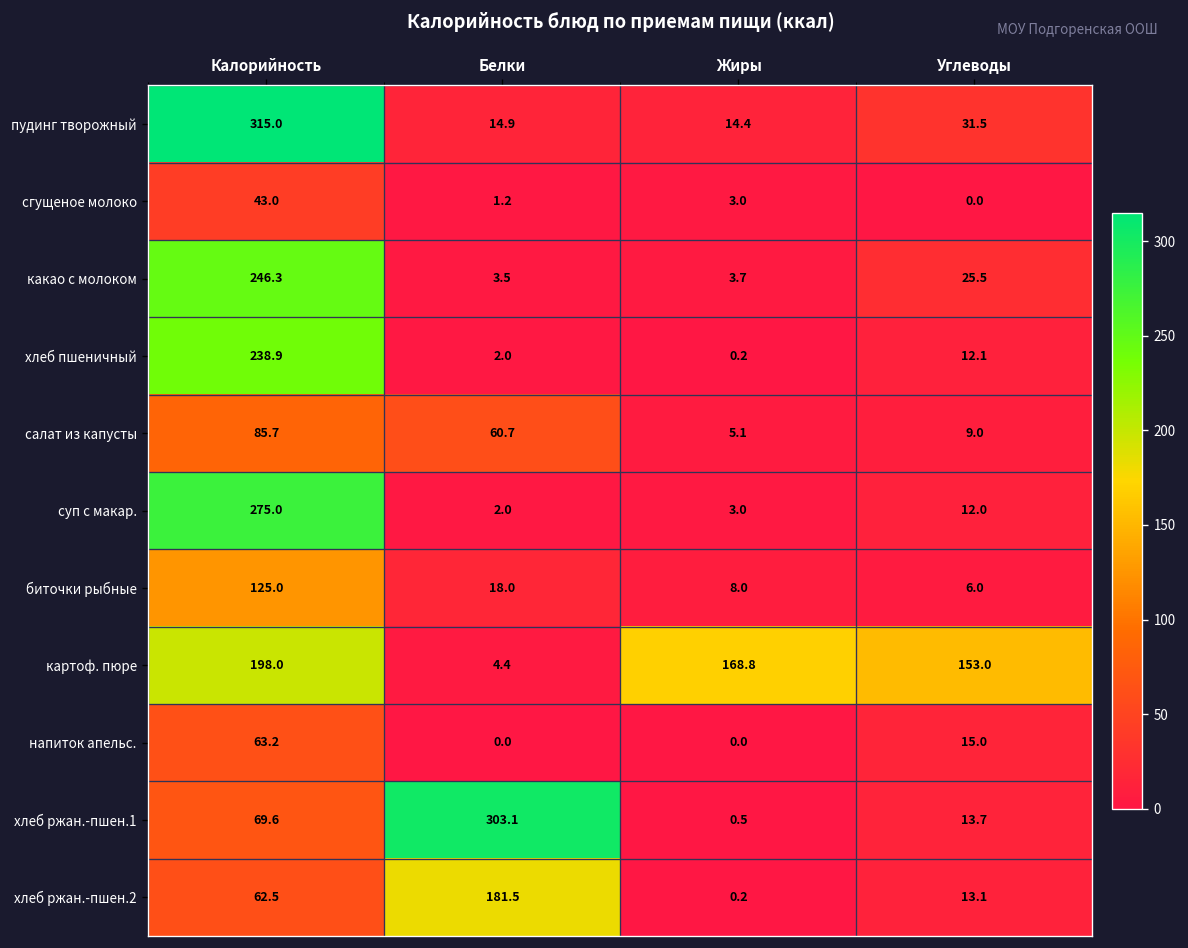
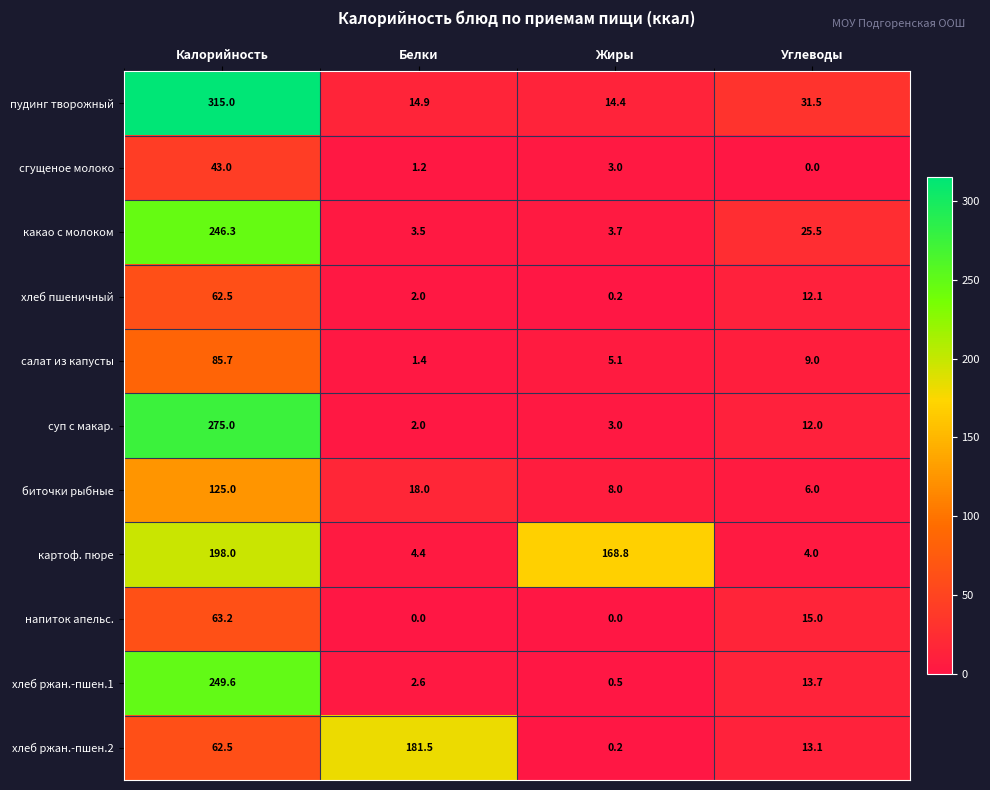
хлеб пшеничный, Калорийность: 238.9 -> 62.5
салат из капусты, Белки: 60.7 -> 1.4
картоф. пюре, Углеводы: 153.0 -> 4.0
хлеб ржан.-пшен.1, Калорийность: 69.6 -> 249.6
хлеб ржан.-пшен.1, Белки: 303.1 -> 2.6
